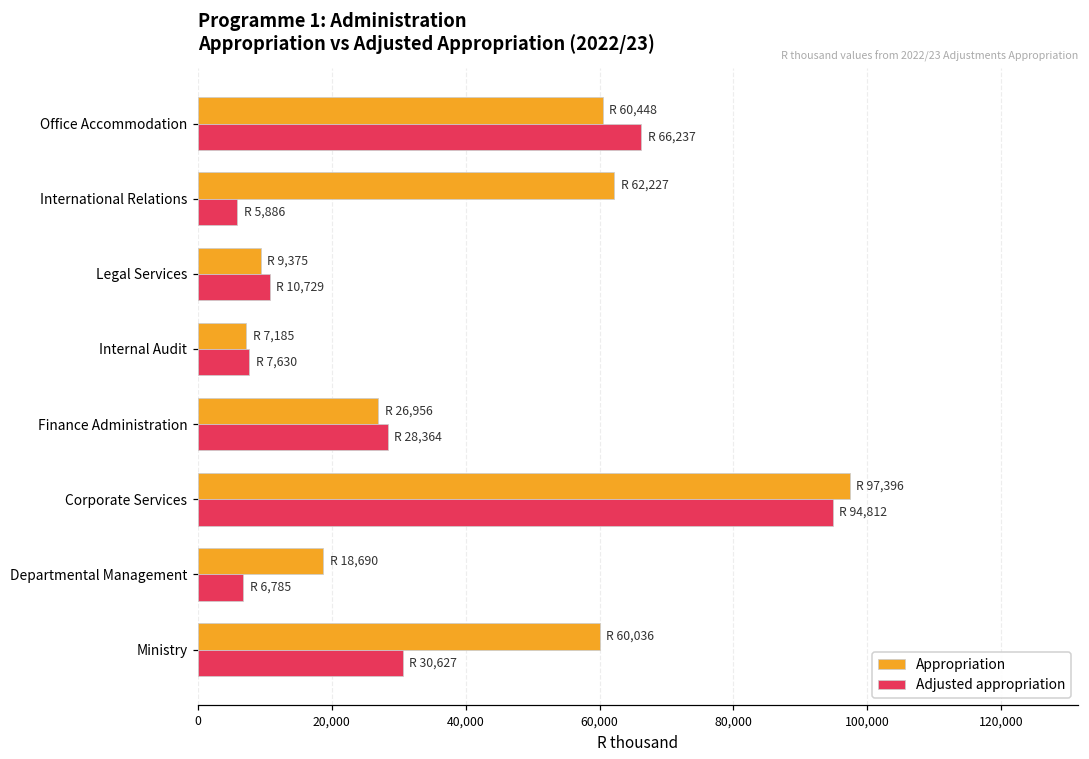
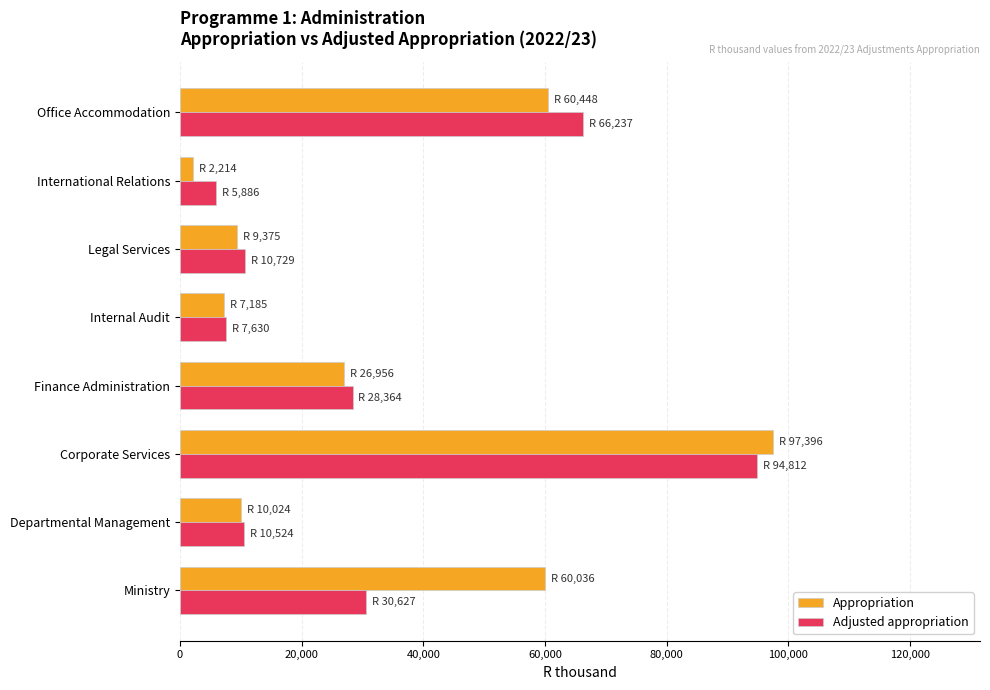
Appropriation, International Relations: 62,227 -> 2,214
Appropriation, Departmental Management: 18,690 -> 10,024
Adjusted appropriation, Departmental Management: 6,785 -> 10,524
